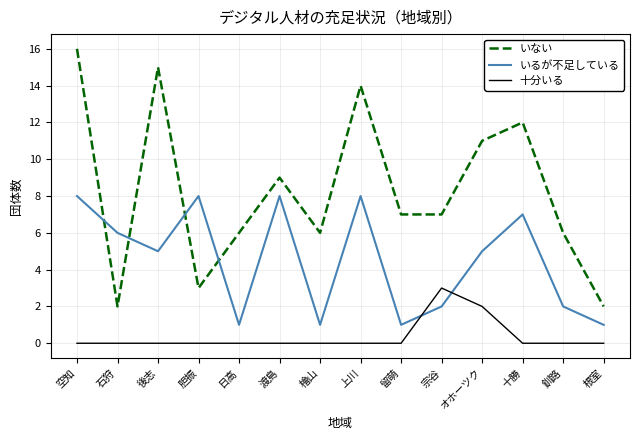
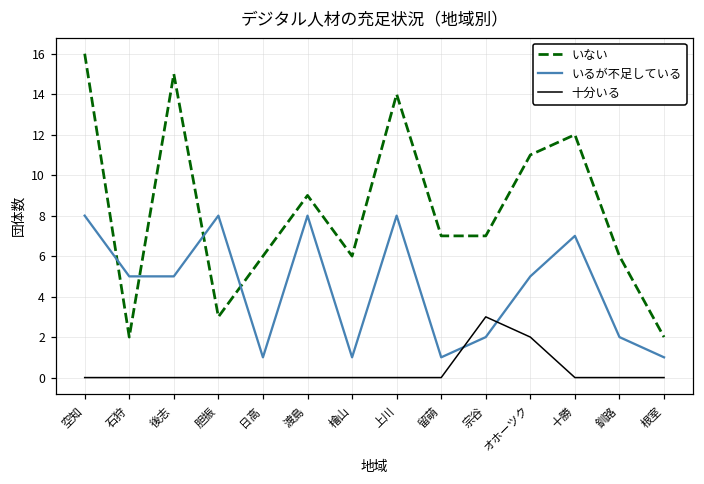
いるが不足している, 石狩: 6 -> 5
